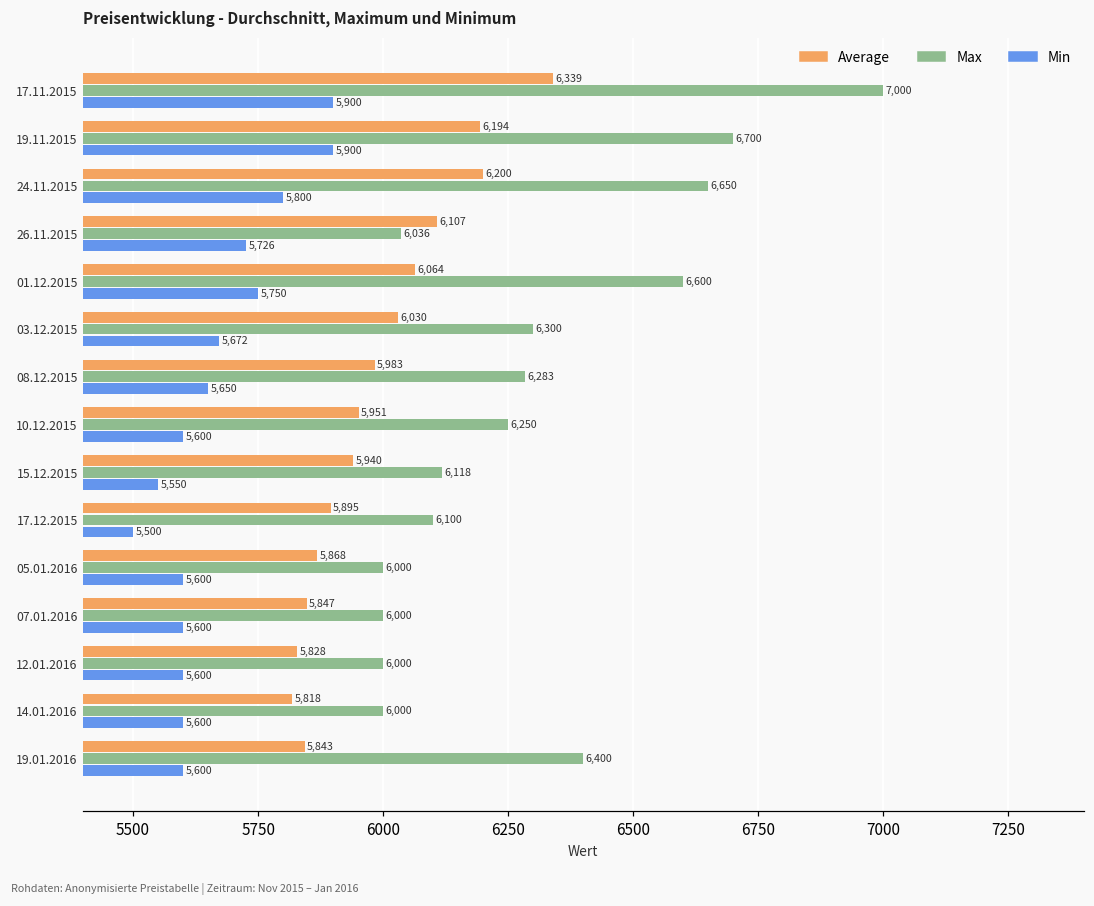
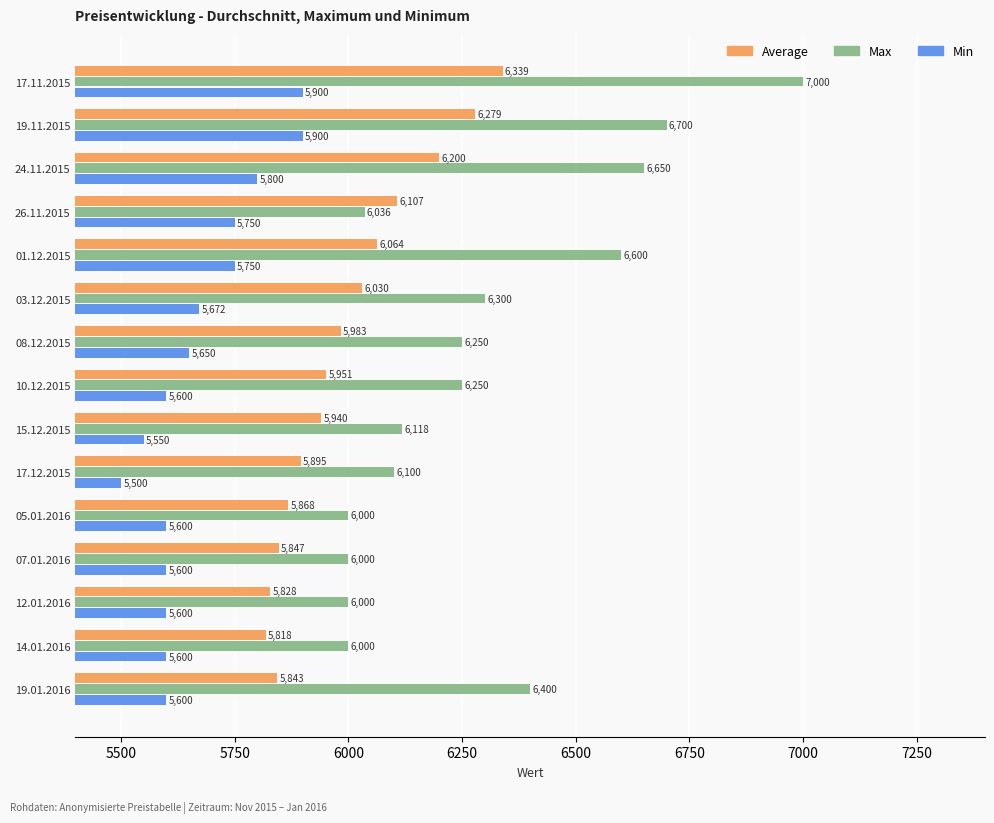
Average, 19.11.2015: 6,194 -> 6,279
Min, 26.11.2015: 5,726 -> 5,750
Max, 08.12.2015: 6,283 -> 6,250
